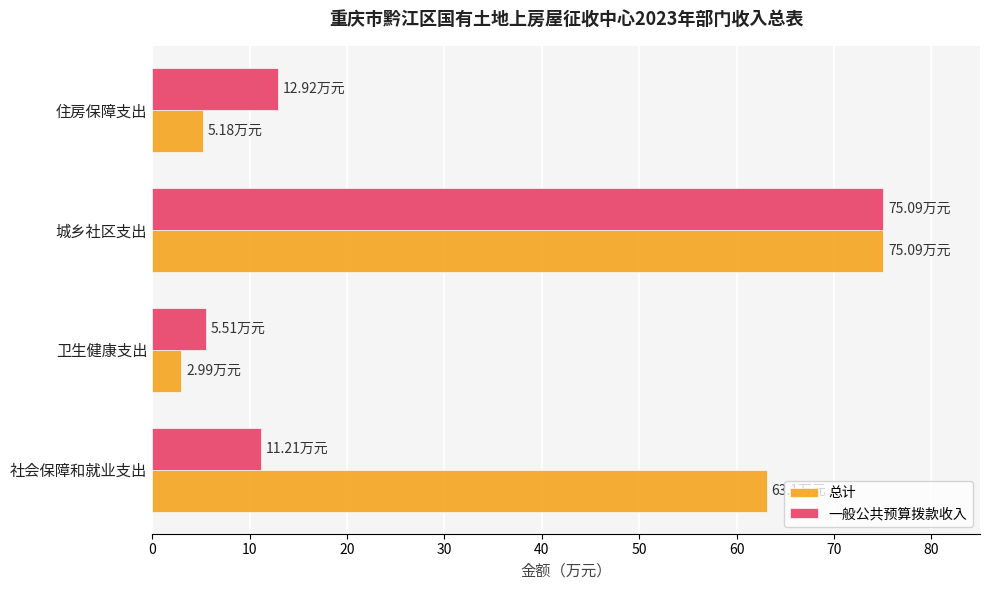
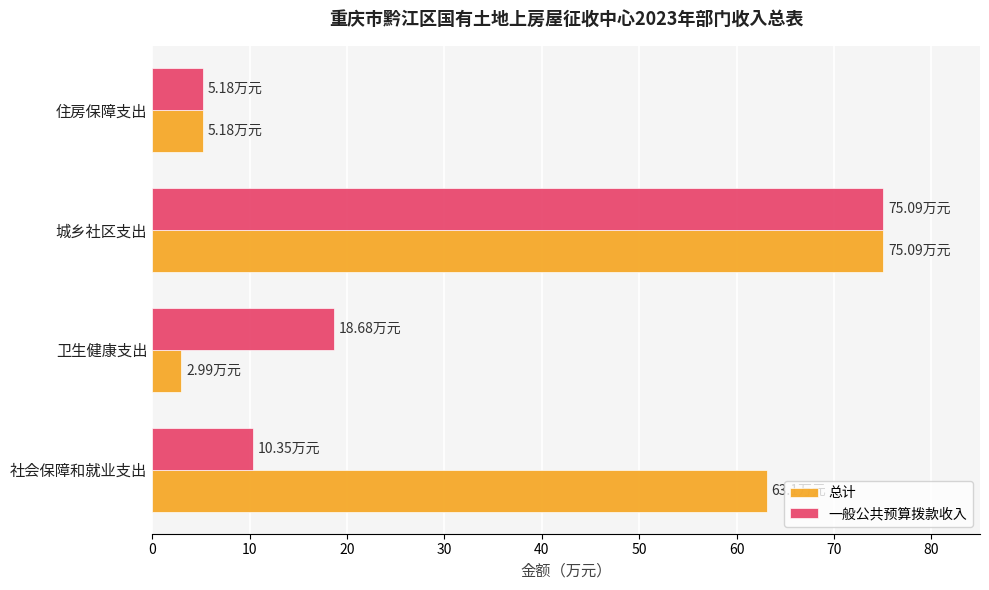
一般公共预算拨款收入, 住房保障支出: 12.92 -> 5.18
一般公共预算拨款收入, 卫生健康支出: 5.51 -> 18.68
一般公共预算拨款收入, 社会保障和就业支出: 11.21 -> 10.35
